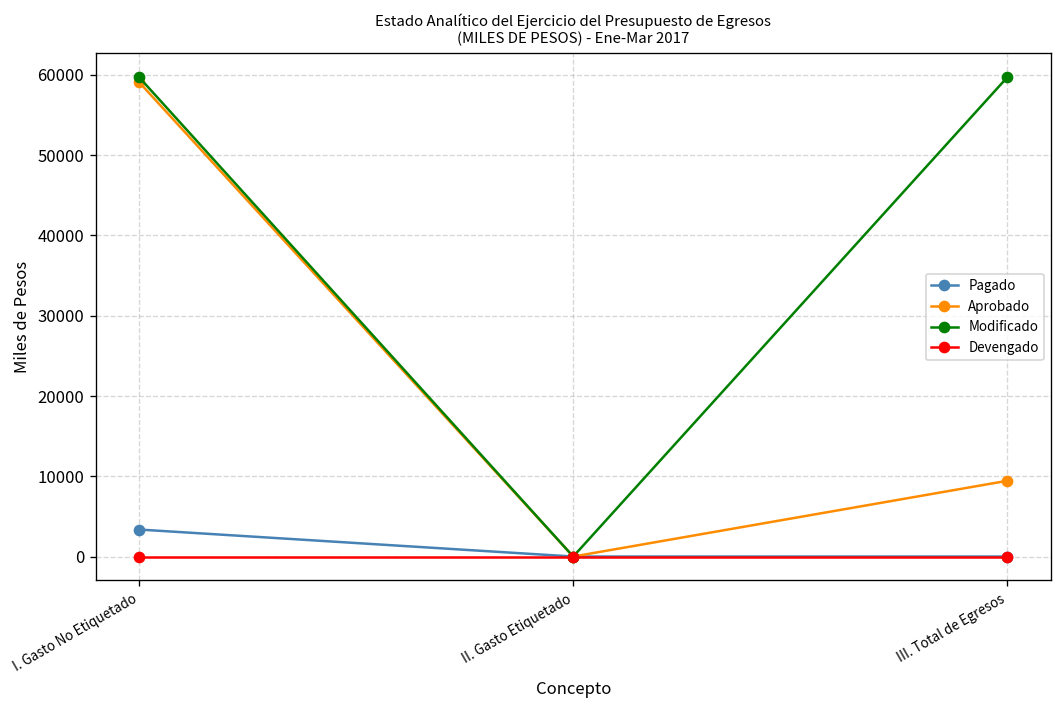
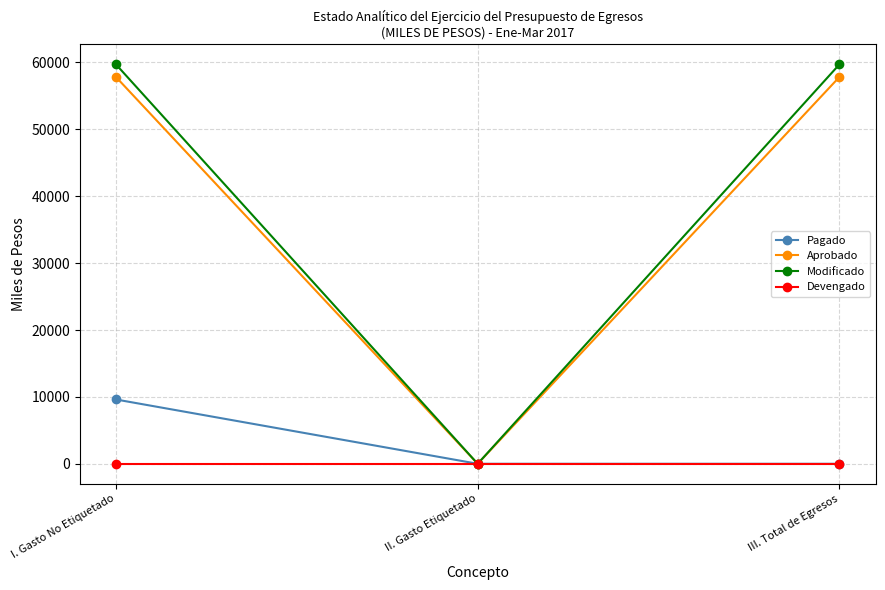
Pagado, I. Gasto No Etiquetado: 3000 -> 10000
Aprobado, I. Gasto No Etiquetado: 59000 -> 58000
Aprobado, III. Total de Egresos: 9000 -> 58000
